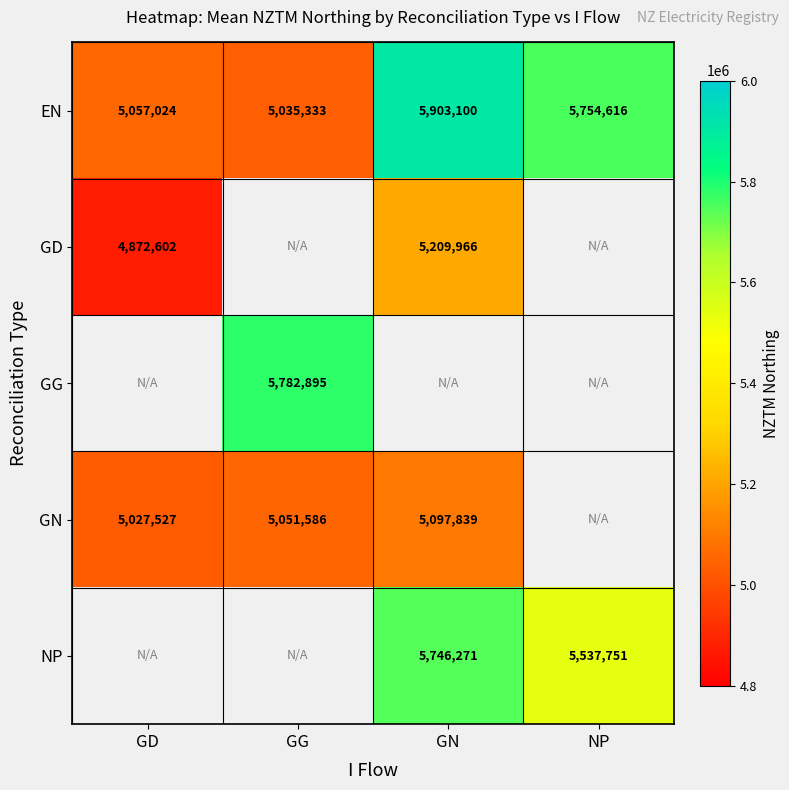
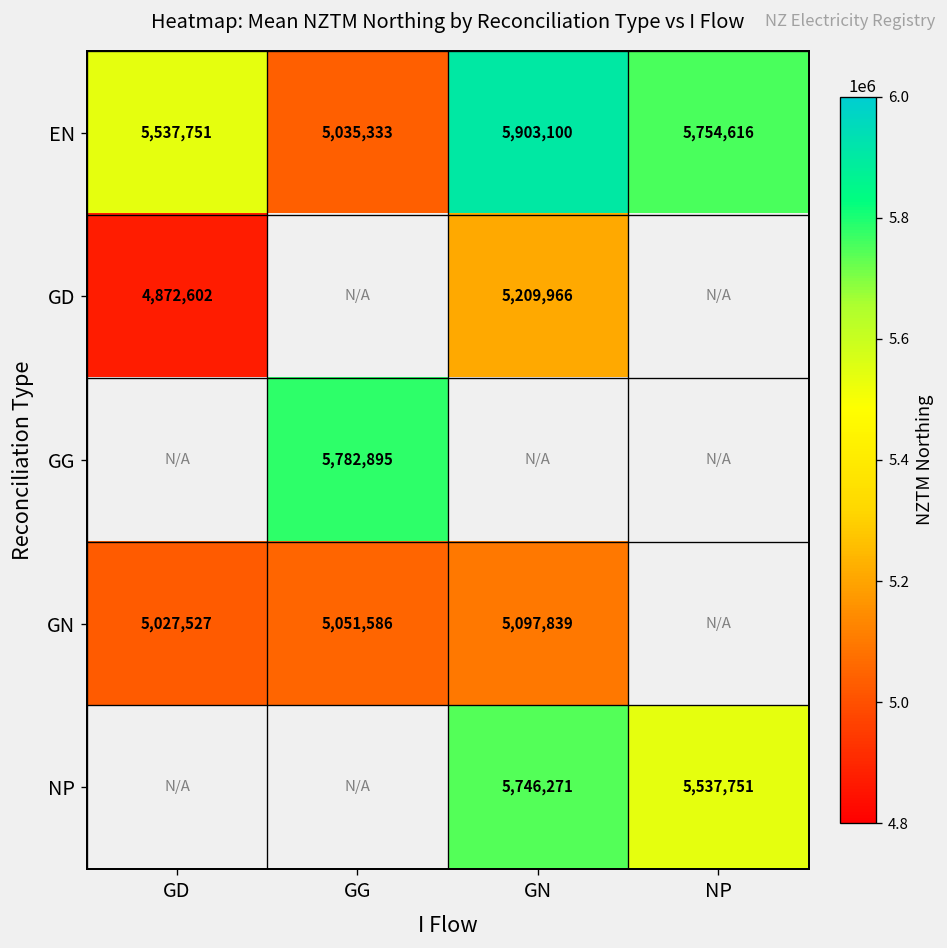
EN, GD: 5,057,024 -> 5,537,751
